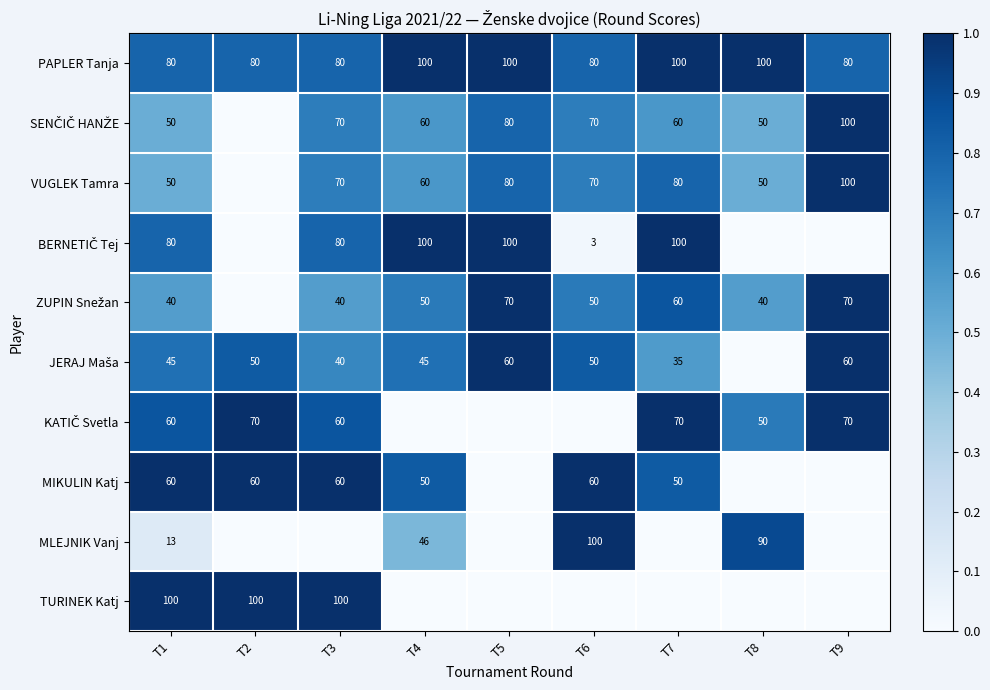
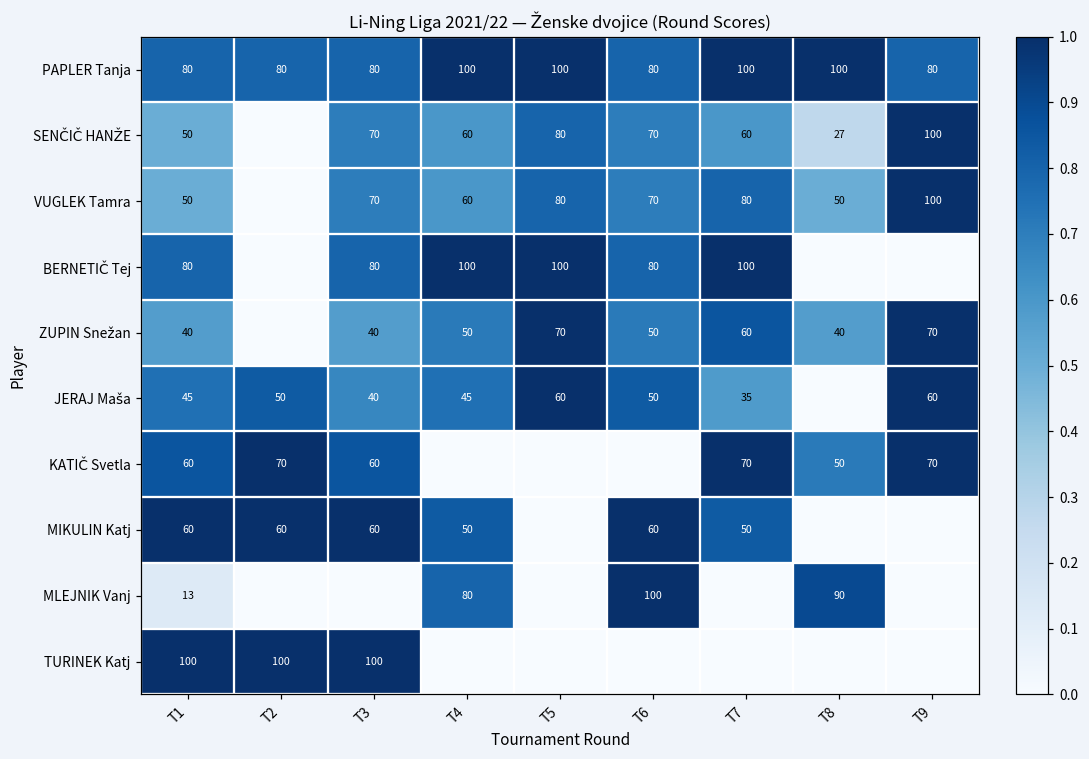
SENČIČ HANŽE, T8: 50 -> 27
BERNETIČ Tej, T6: 3 -> 80
MLEJNIK Vanj, T4: 46 -> 80
